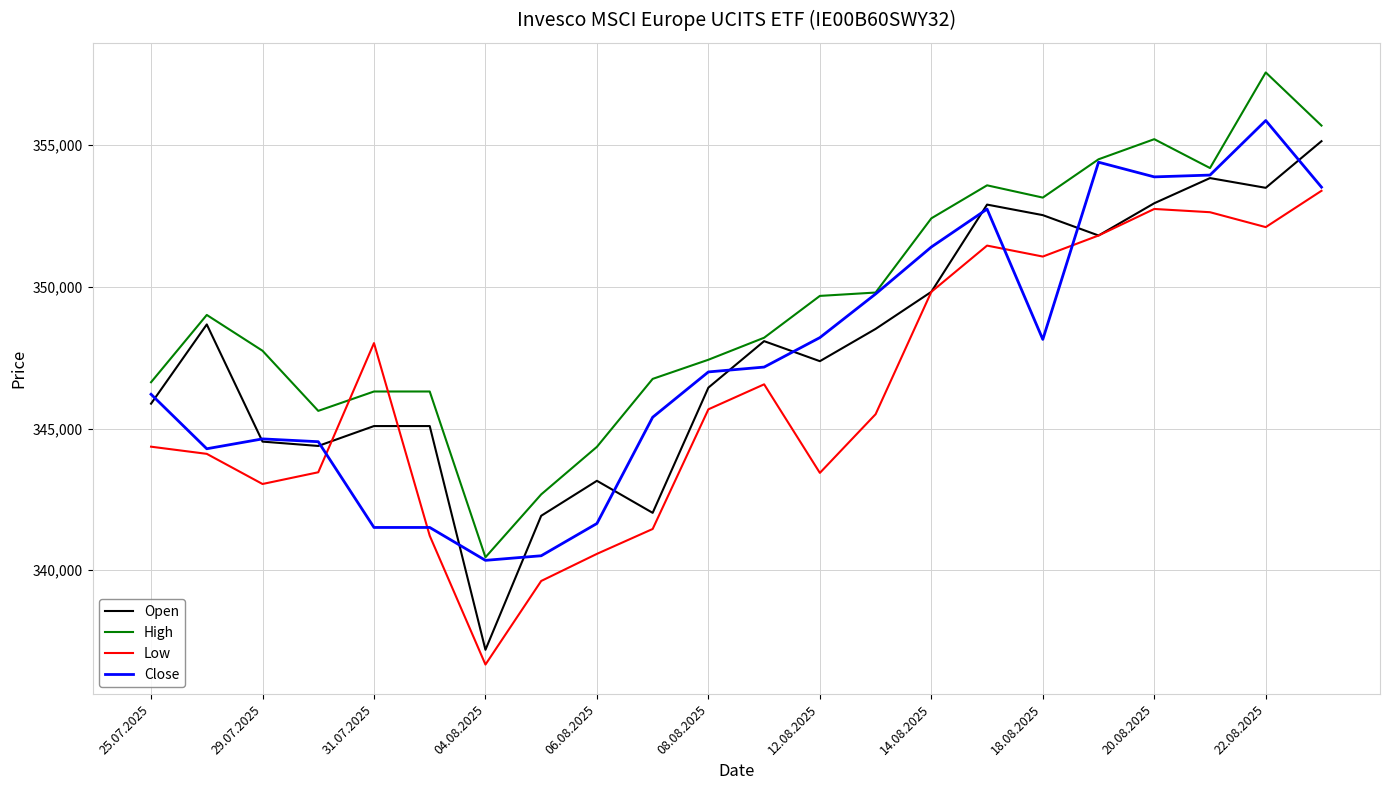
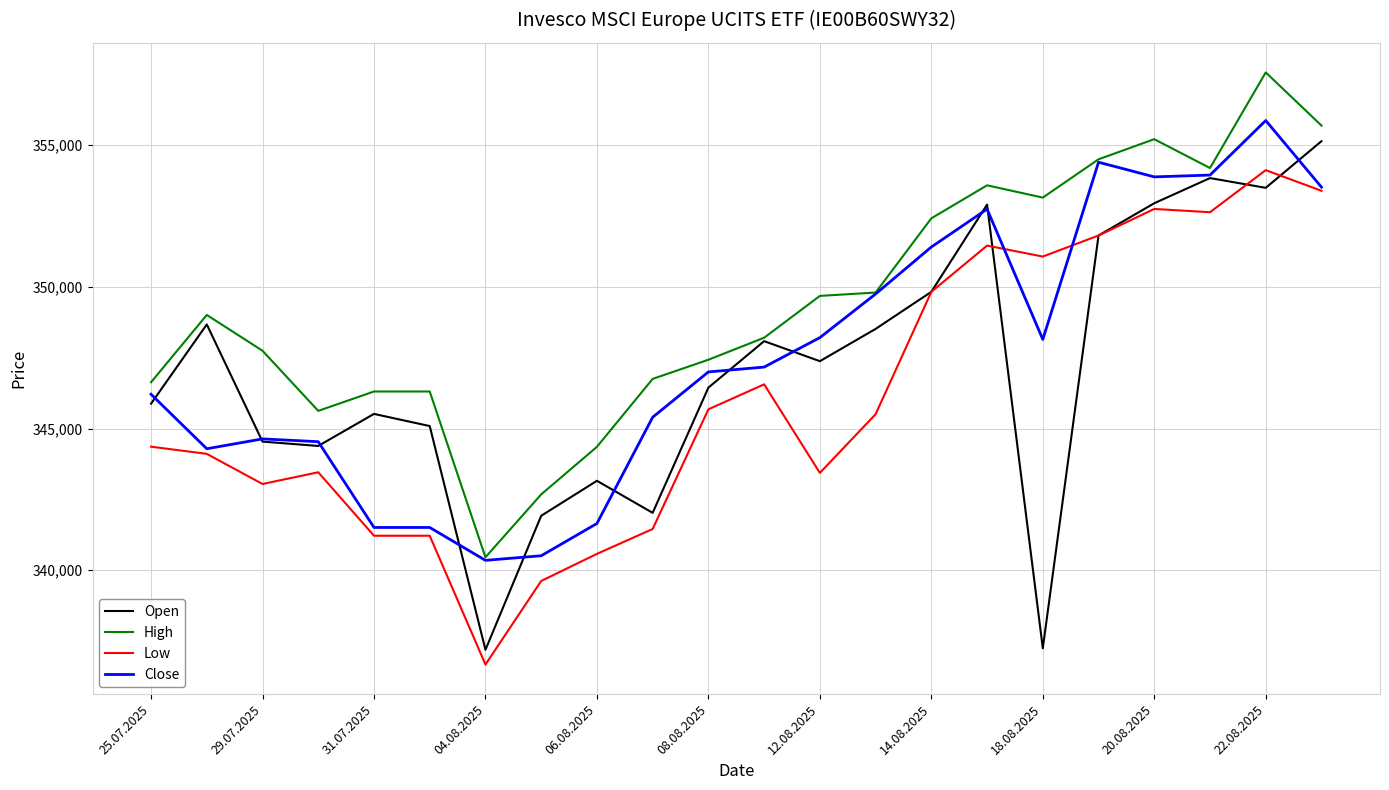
Open, 31.07.2025: 345,100 -> 345,500
Low, 31.07.2025: 348,000 -> 341,200
Open, 18.08.2025: 352,500 -> 337,200
Low, 22.08.2025: 352,100 -> 354,100
